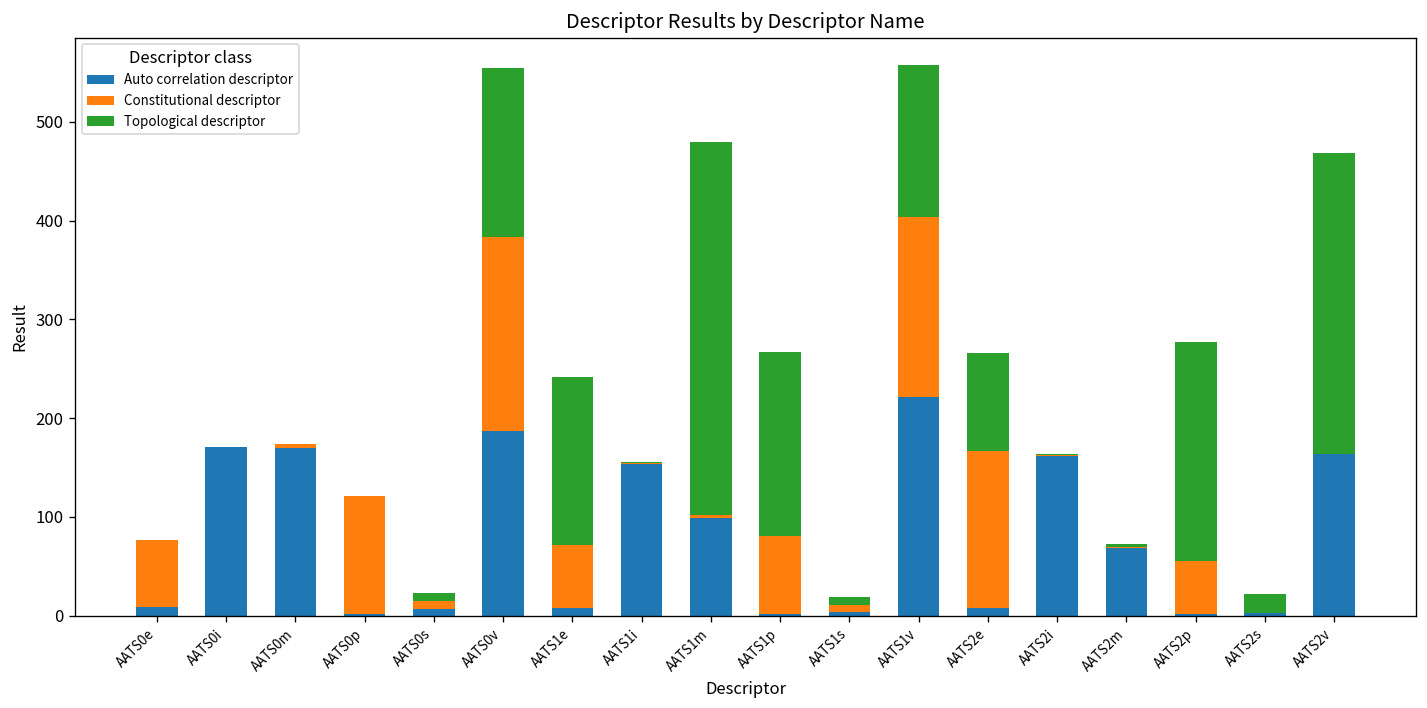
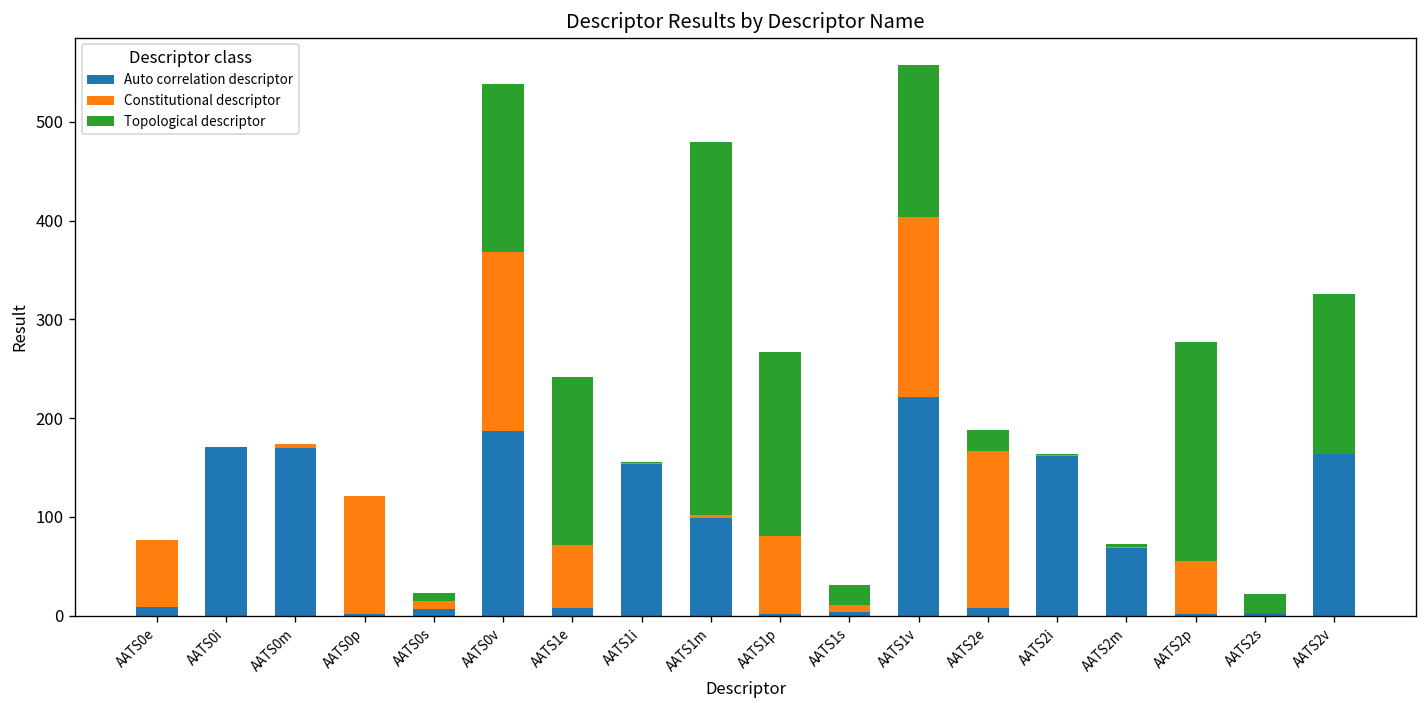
Constitutional descriptor, AATS0v: 200 -> 180
Topological descriptor, AATS1s: 10 -> 20
Topological descriptor, AATS2e: 100 -> 20
Topological descriptor, AATS2v: 310 -> 160
